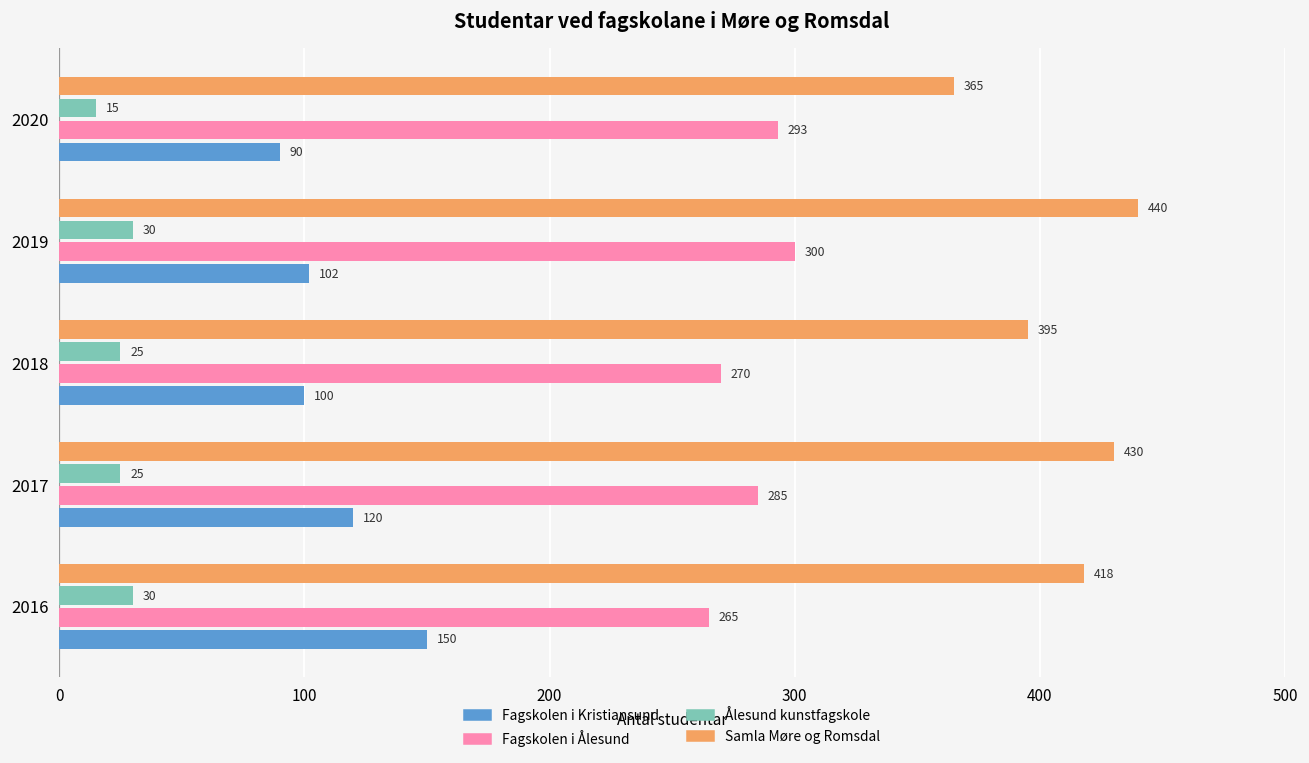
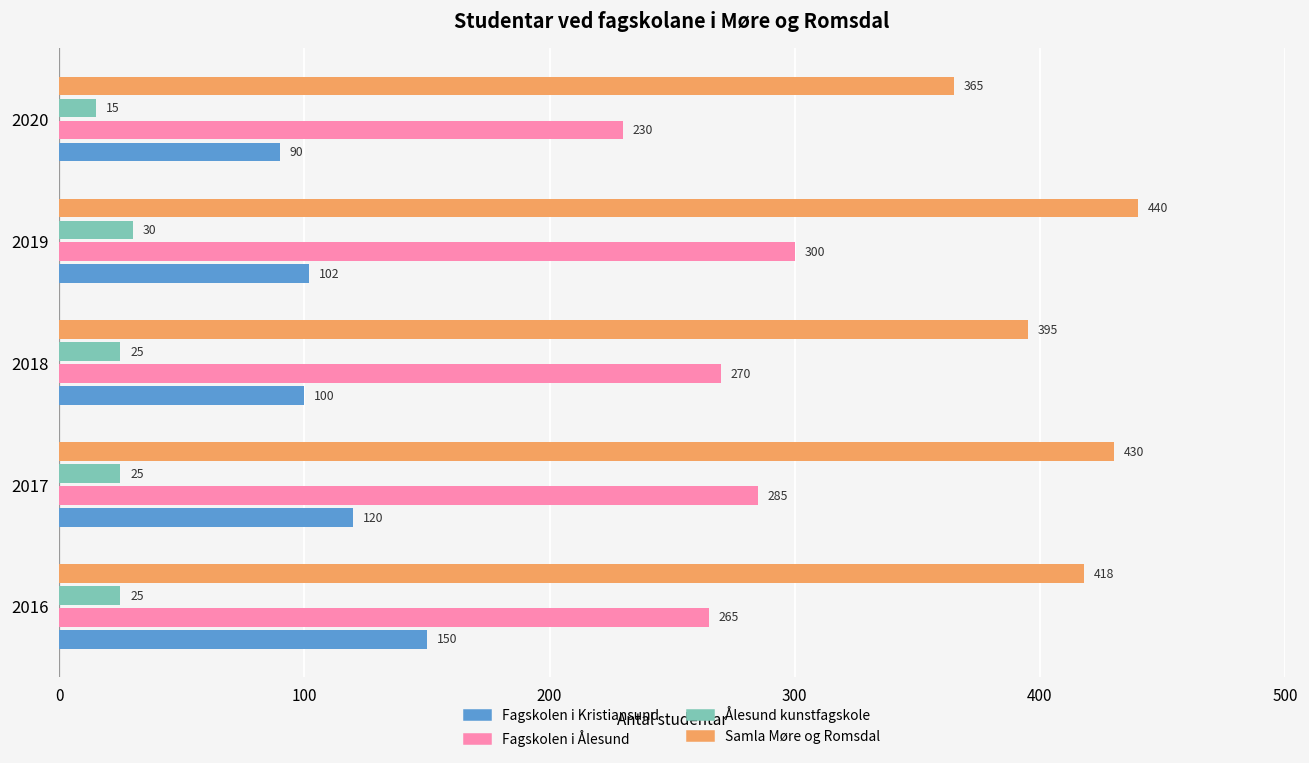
Fagskolen i Ålesund, 2020: 293 -> 230
Ålesund kunstfagskole, 2016: 30 -> 25
